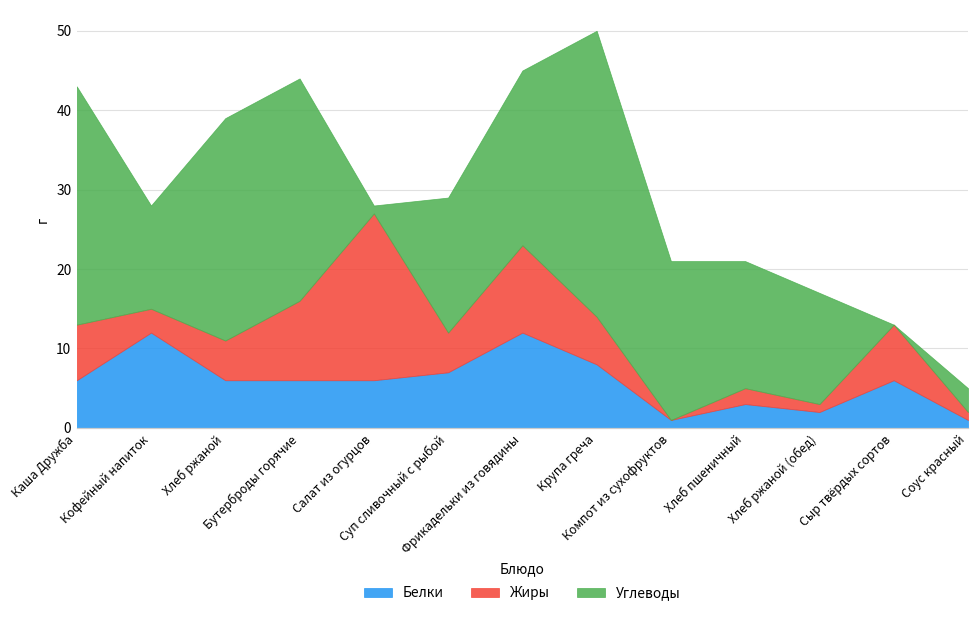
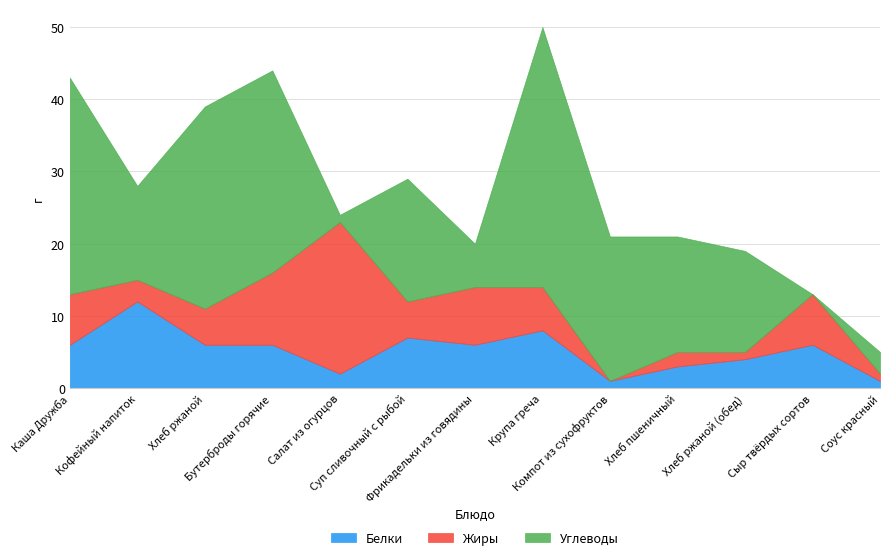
Белки, Салат из огурцов: 6 -> 2
Белки, Фрикадельки из говядины: 12 -> 6
Жиры, Фрикадельки из говядины: 11 -> 8
Углеводы, Фрикадельки из говядины: 22 -> 6
Белки, Хлеб ржаной (обед): 2 -> 4
